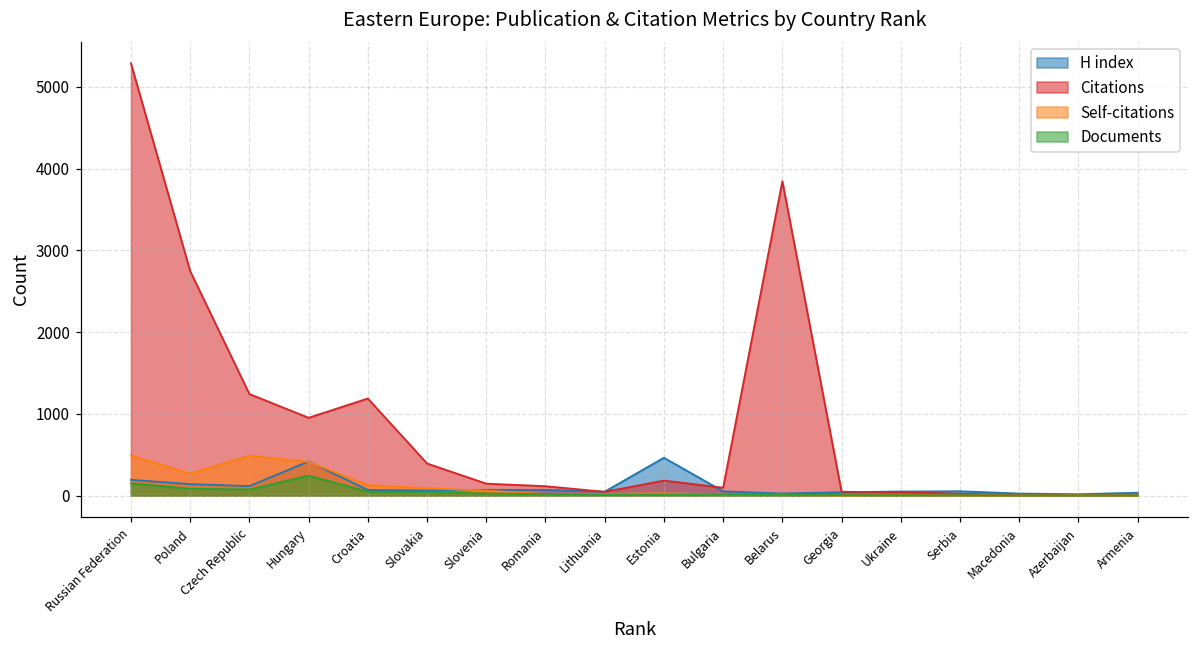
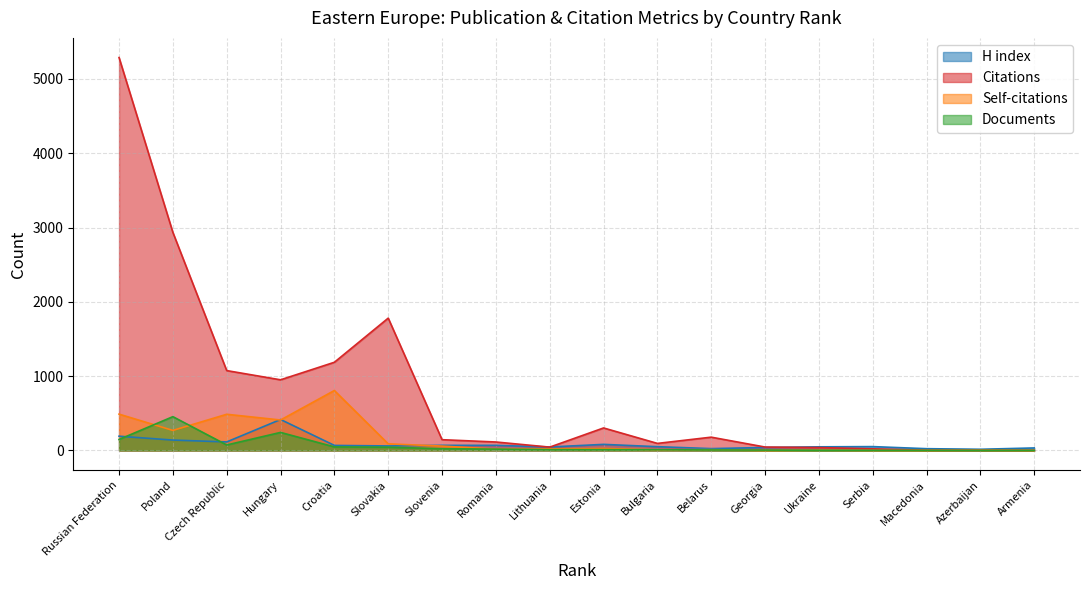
Citations, Poland: 2700 -> 2900
Documents, Poland: 100 -> 500
Citations, Czech Republic: 1200 -> 1100
Self-citations, Croatia: 100 -> 800
Citations, Slovakia: 400 -> 1800
H index, Estonia: 500 -> 100
Citations, Estonia: 200 -> 300
Citations, Belarus: 3800 -> 200
